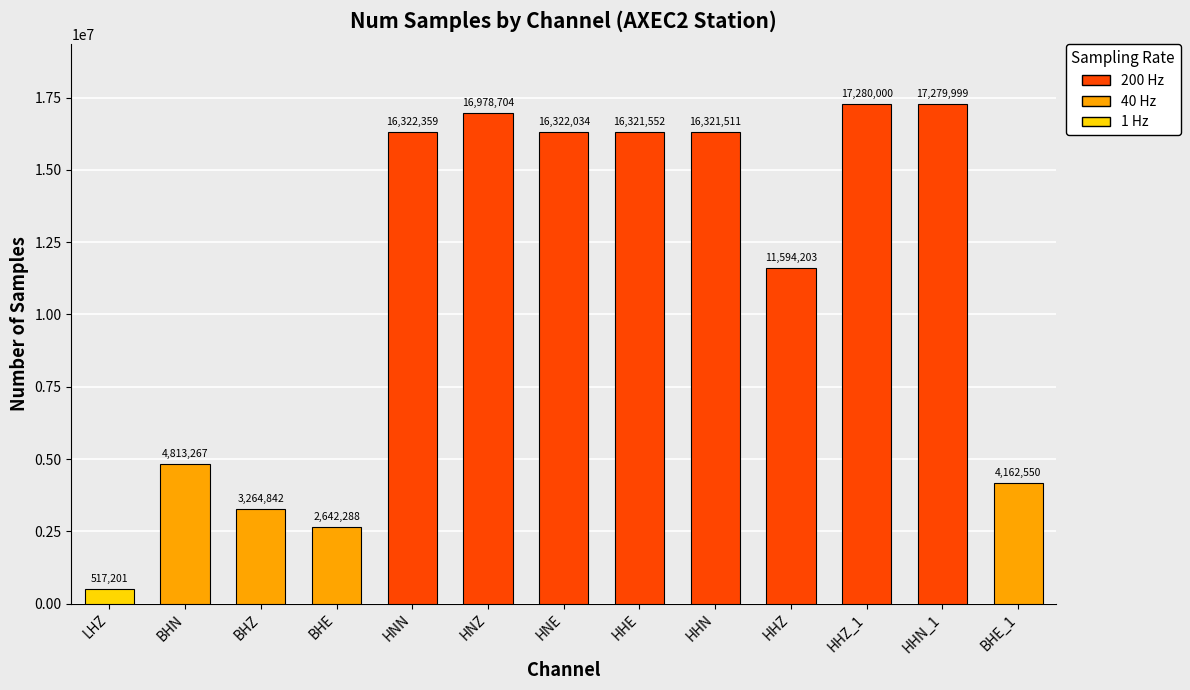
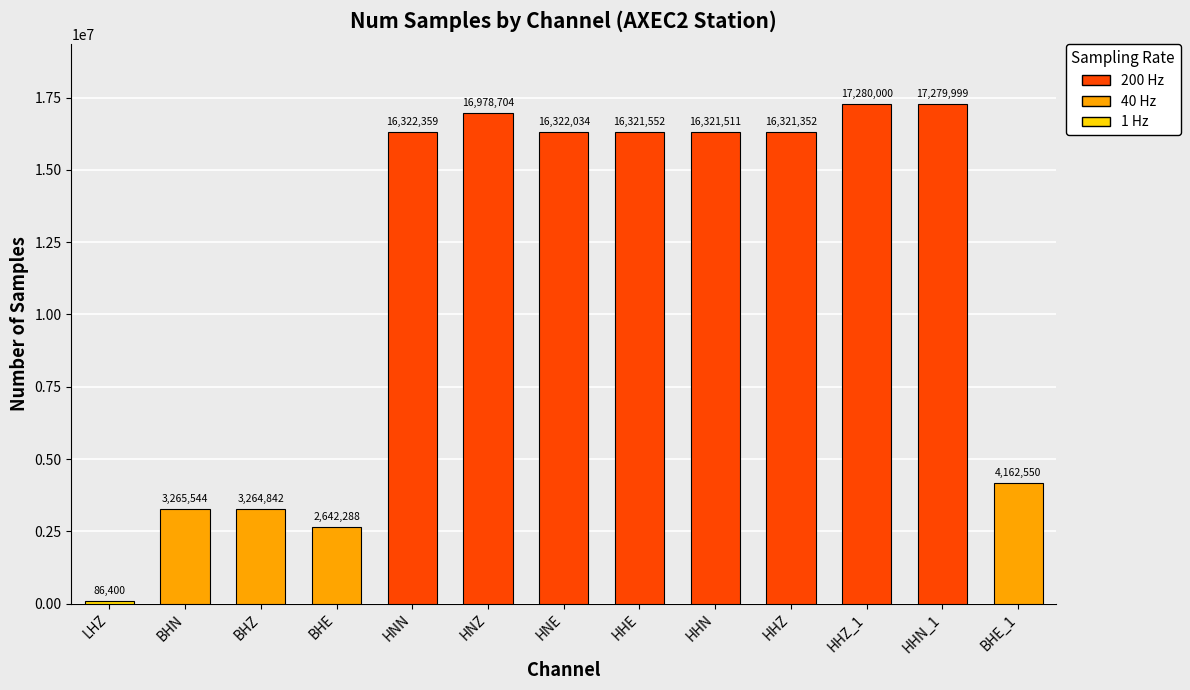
LHZ: 517,201 -> 86,400
BHN: 4,813,267 -> 3,265,544
HHZ: 11,594,203 -> 16,321,352
